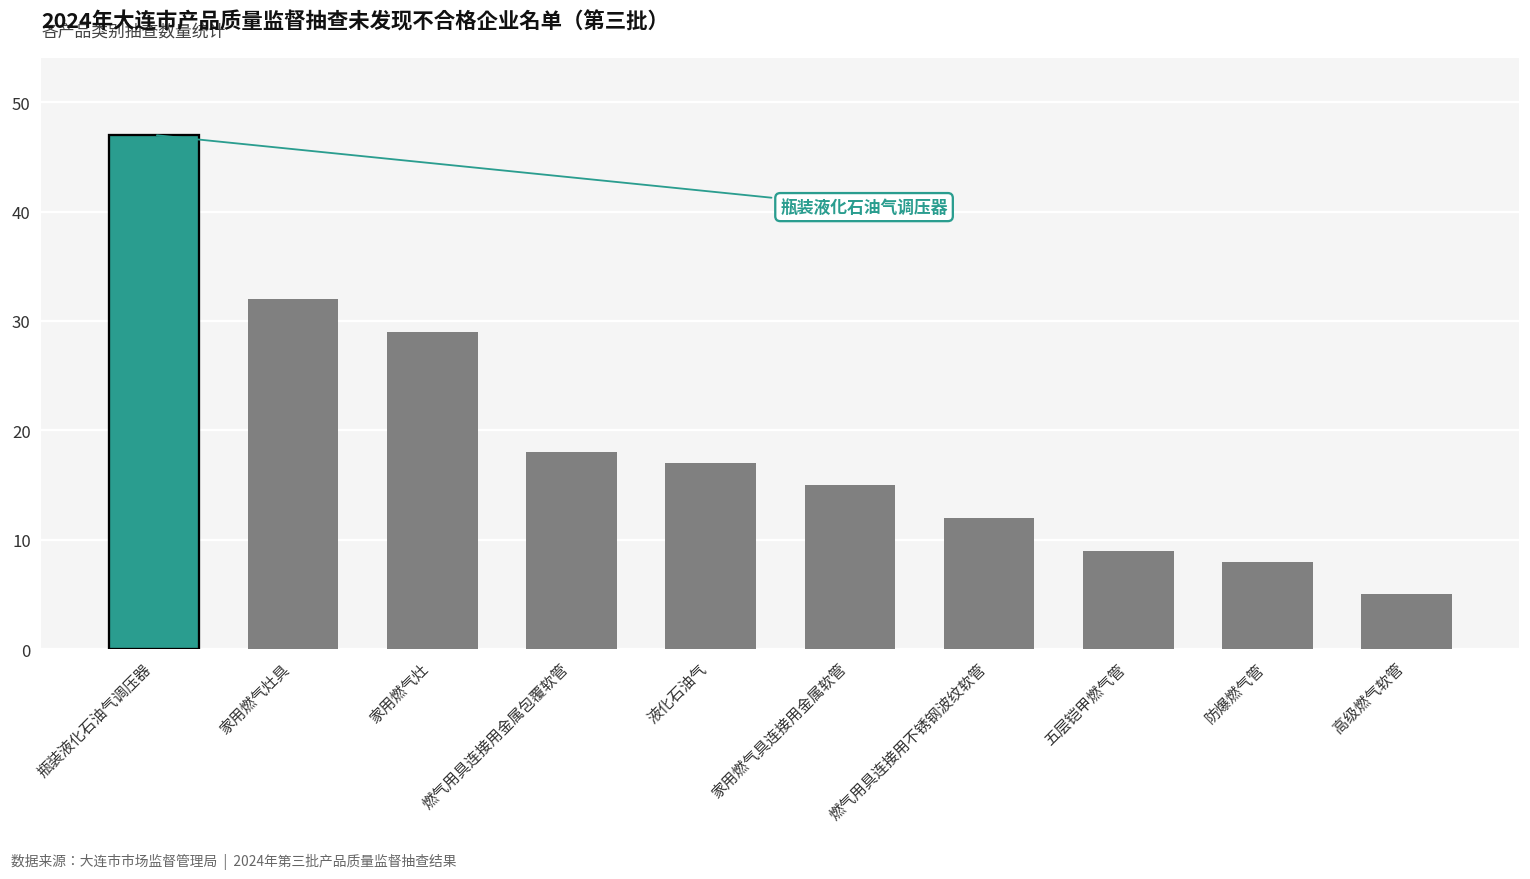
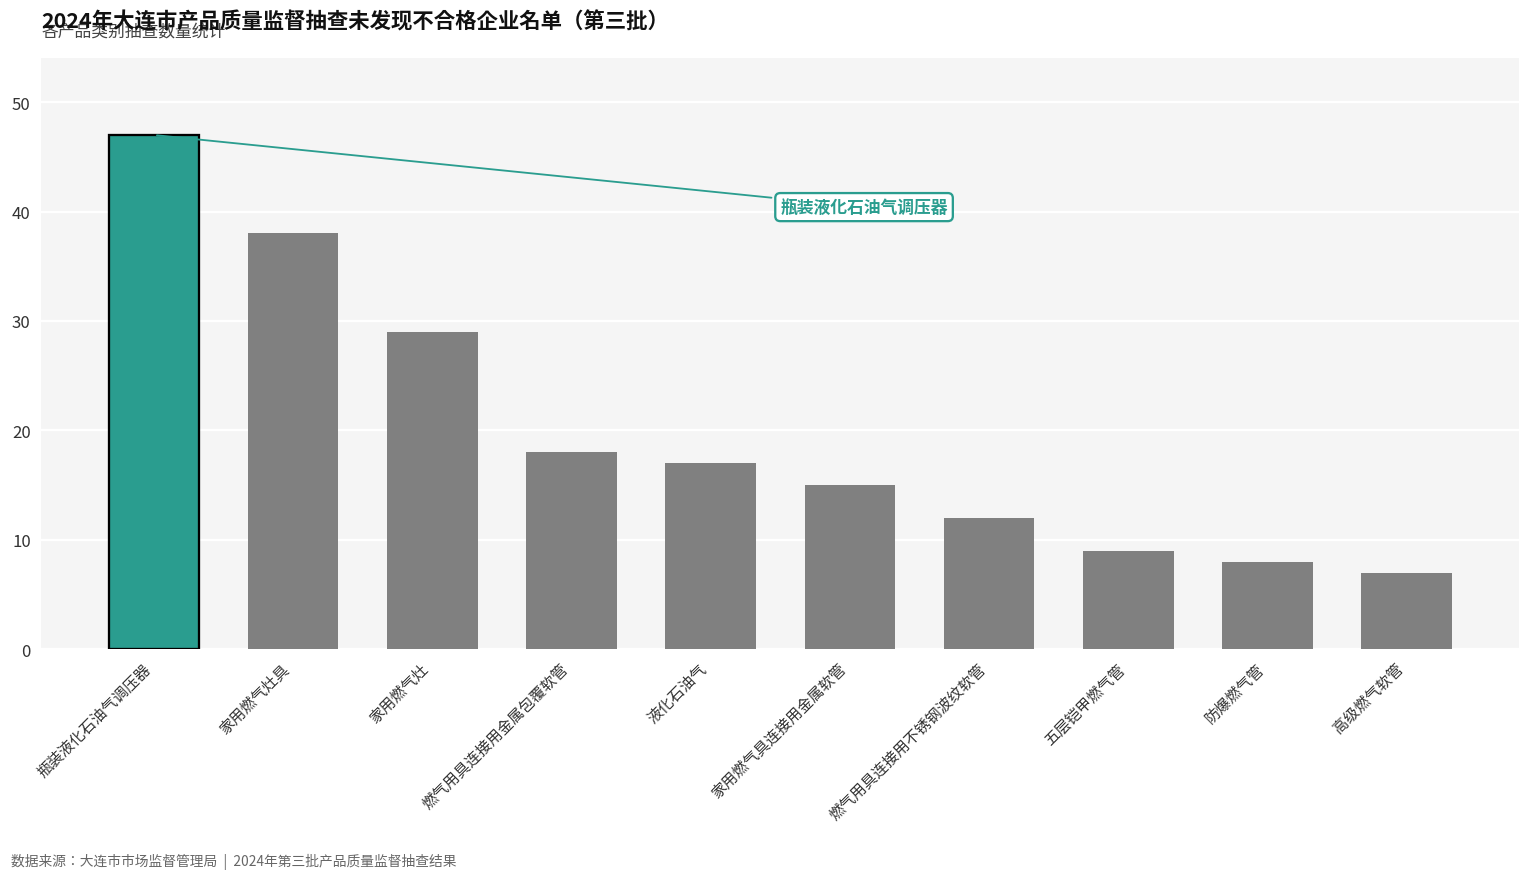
家用燃气灶具: 32 -> 38
高级燃气软管: 5 -> 7
